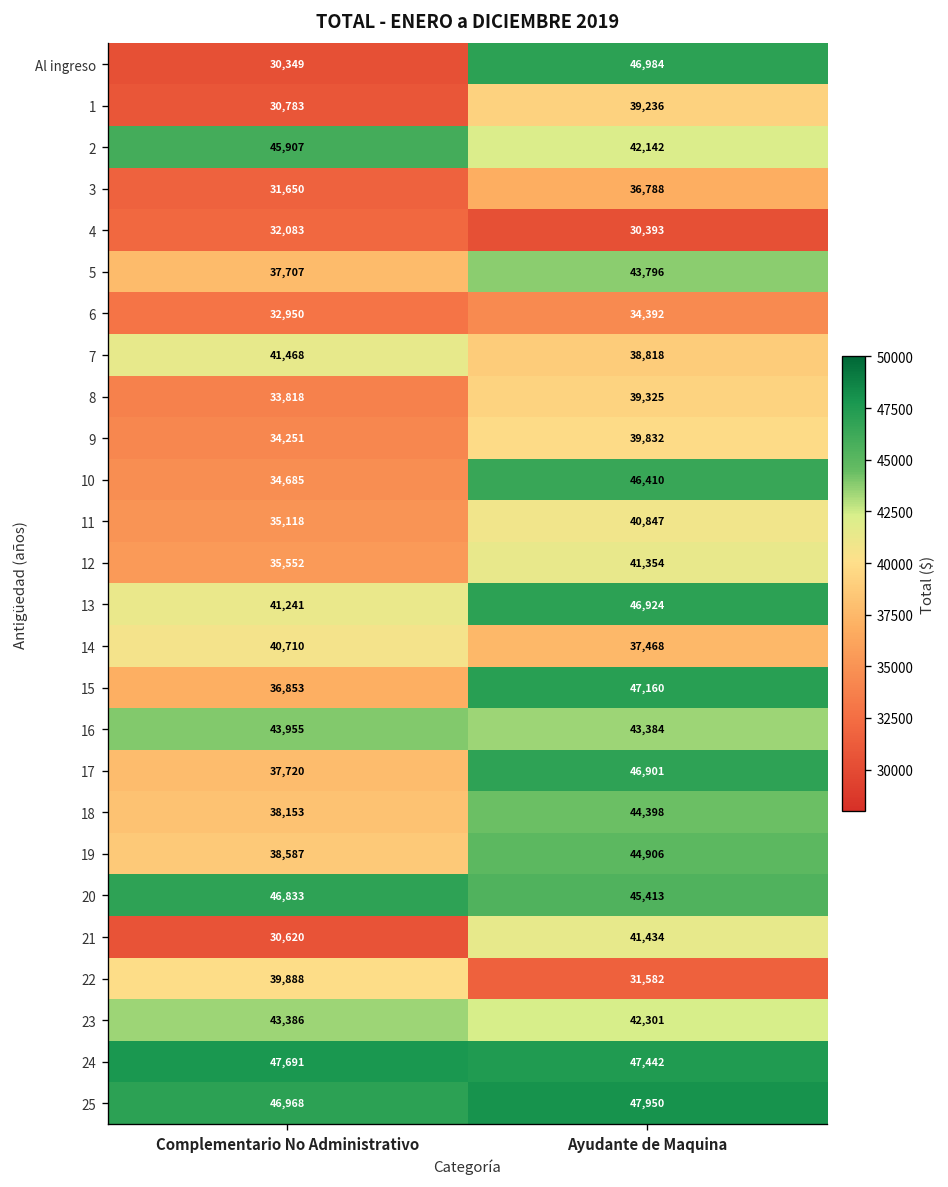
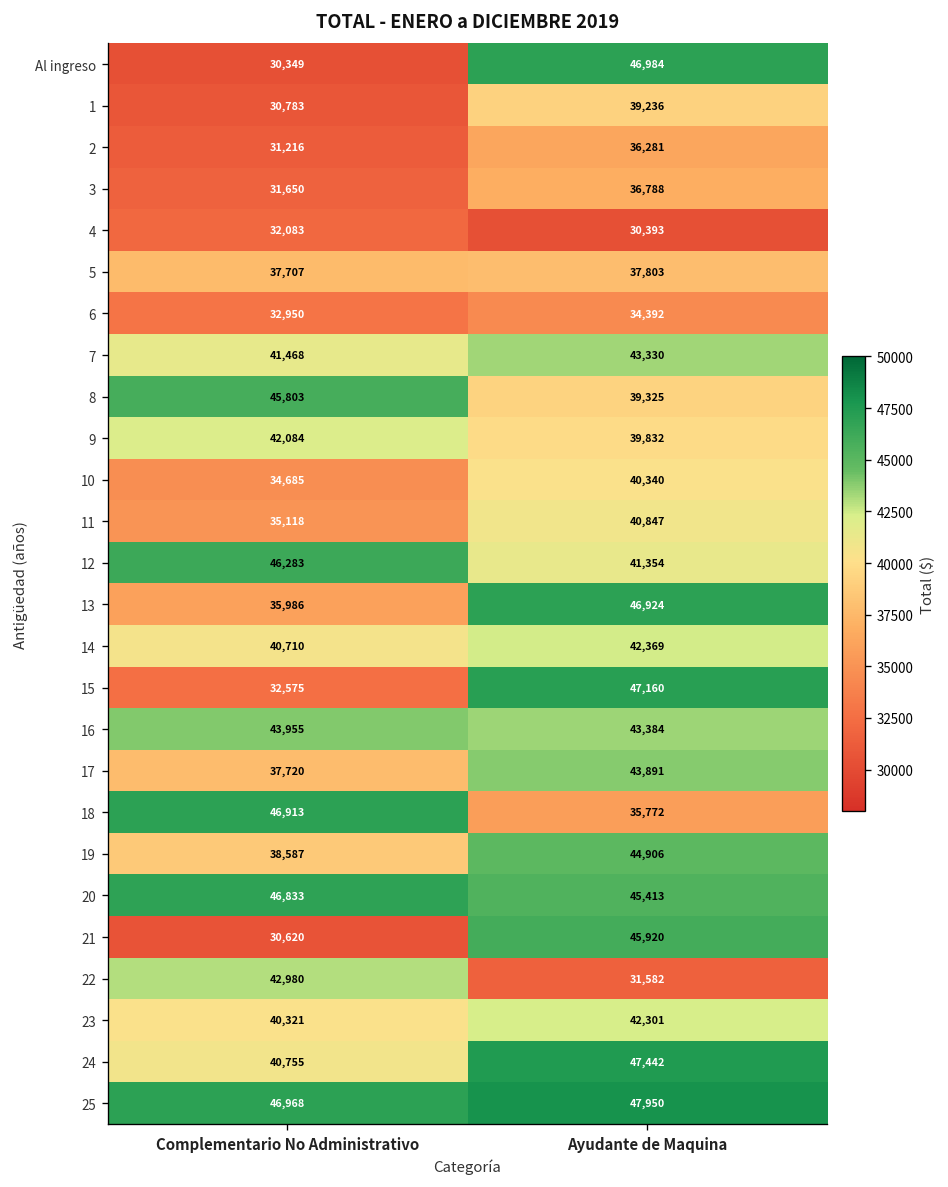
2, Complementario No Administrativo: 45,907 -> 31,216
2, Ayudante de Maquina: 42,142 -> 36,281
5, Ayudante de Maquina: 43,796 -> 37,803
7, Ayudante de Maquina: 38,818 -> 43,330
8, Complementario No Administrativo: 33,818 -> 45,803
9, Complementario No Administrativo: 34,251 -> 42,084
10, Ayudante de Maquina: 46,410 -> 40,340
12, Complementario No Administrativo: 35,552 -> 46,283
13, Complementario No Administrativo: 41,241 -> 35,986
14, Ayudante de Maquina: 37,468 -> 42,369
15, Complementario No Administrativo: 36,853 -> 32,575
17, Ayudante de Maquina: 46,901 -> 43,891
18, Complementario No Administrativo: 38,153 -> 46,913
18, Ayudante de Maquina: 44,398 -> 35,772
21, Ayudante de Maquina: 41,434 -> 45,920
22, Complementario No Administrativo: 39,888 -> 42,980
23, Complementario No Administrativo: 43,386 -> 40,321
24, Complementario No Administrativo: 47,691 -> 40,755
